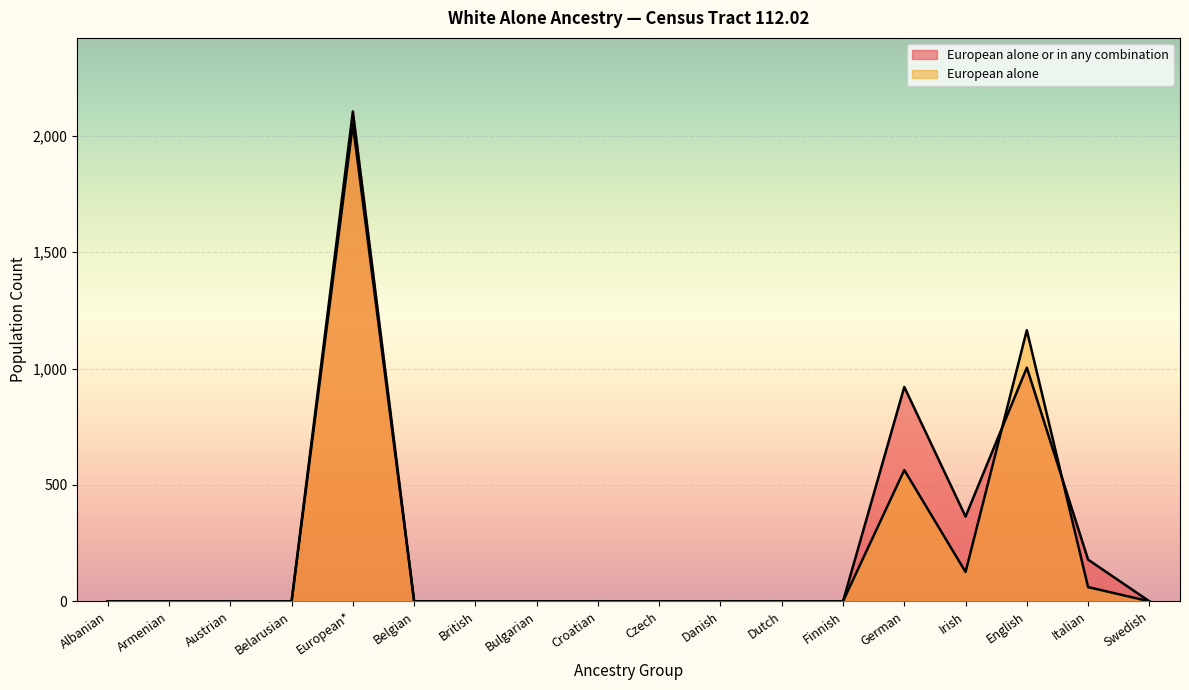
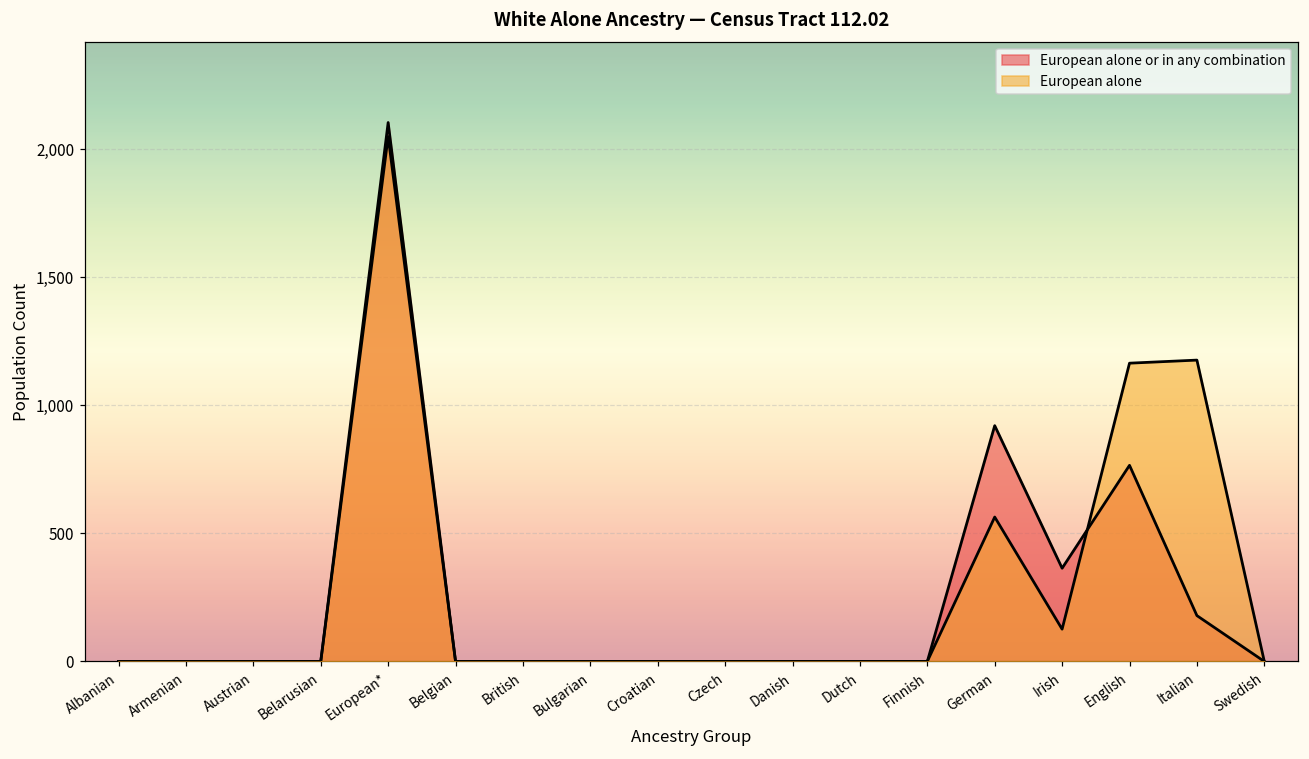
European alone or in any combination, English: 1,000 -> 770
European alone, Italian: 60 -> 1,180
